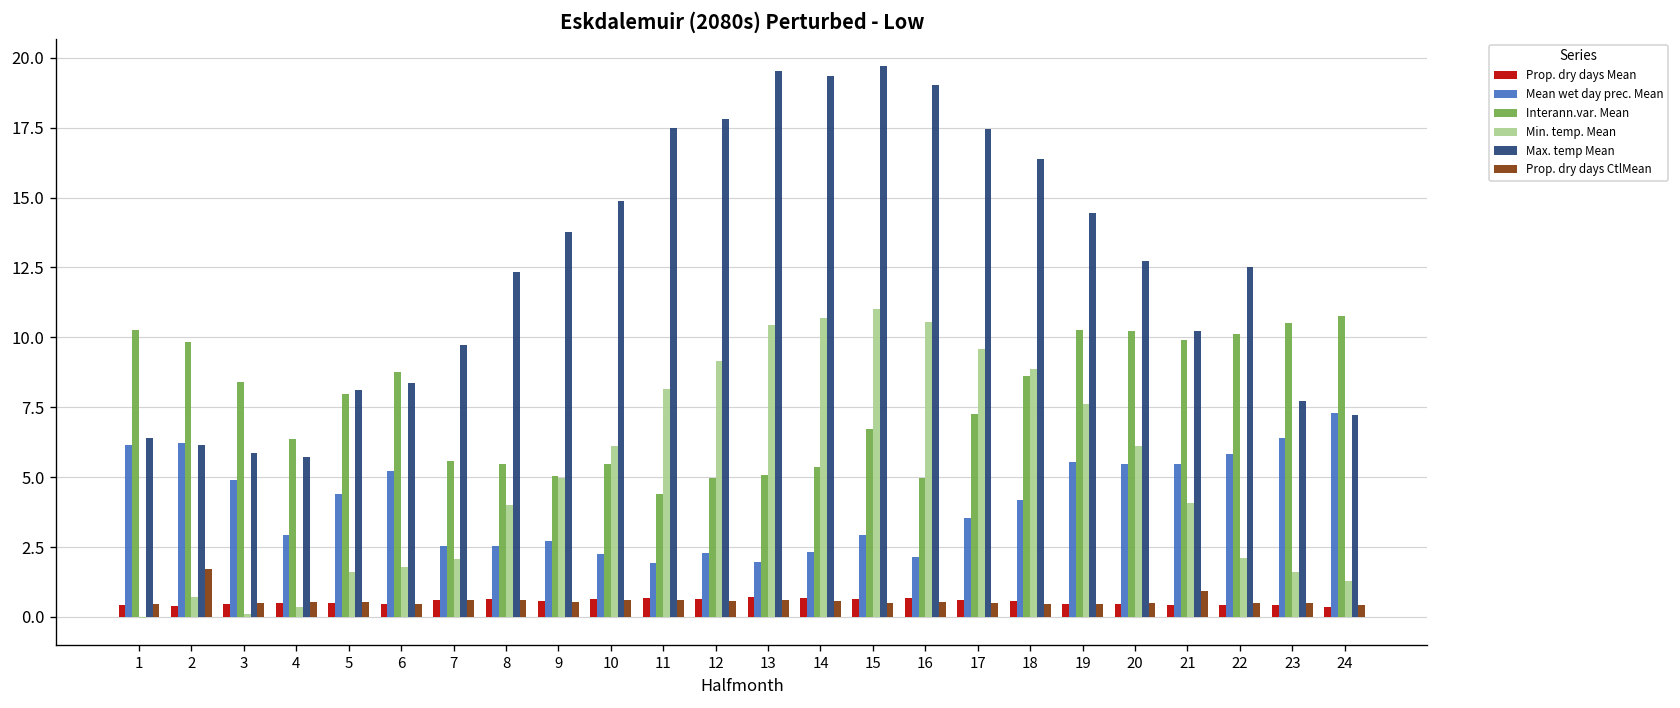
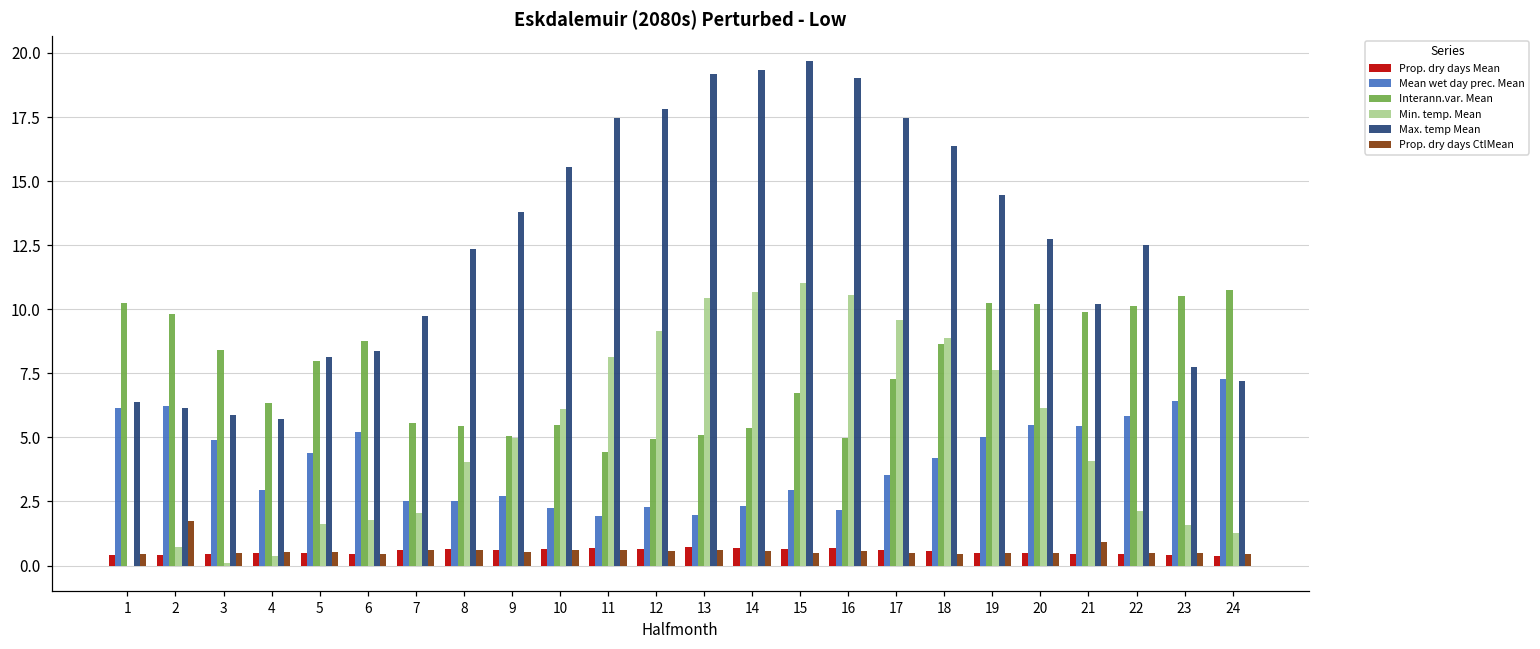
Max. temp Mean, 10: 14.9 -> 15.6
Max. temp Mean, 13: 19.5 -> 19.2
Mean wet day prec. Mean, 19: 5.6 -> 5.0
